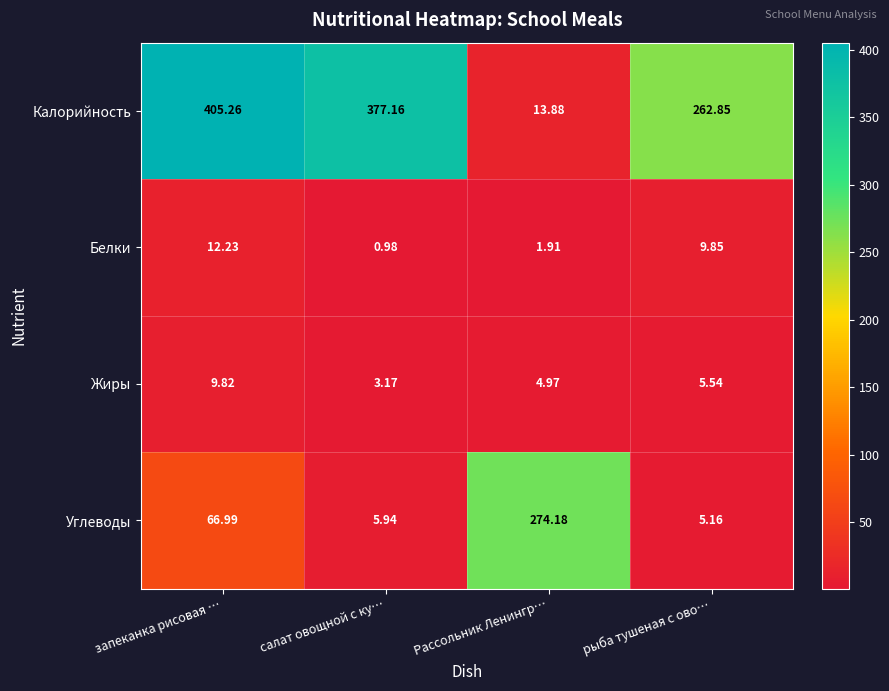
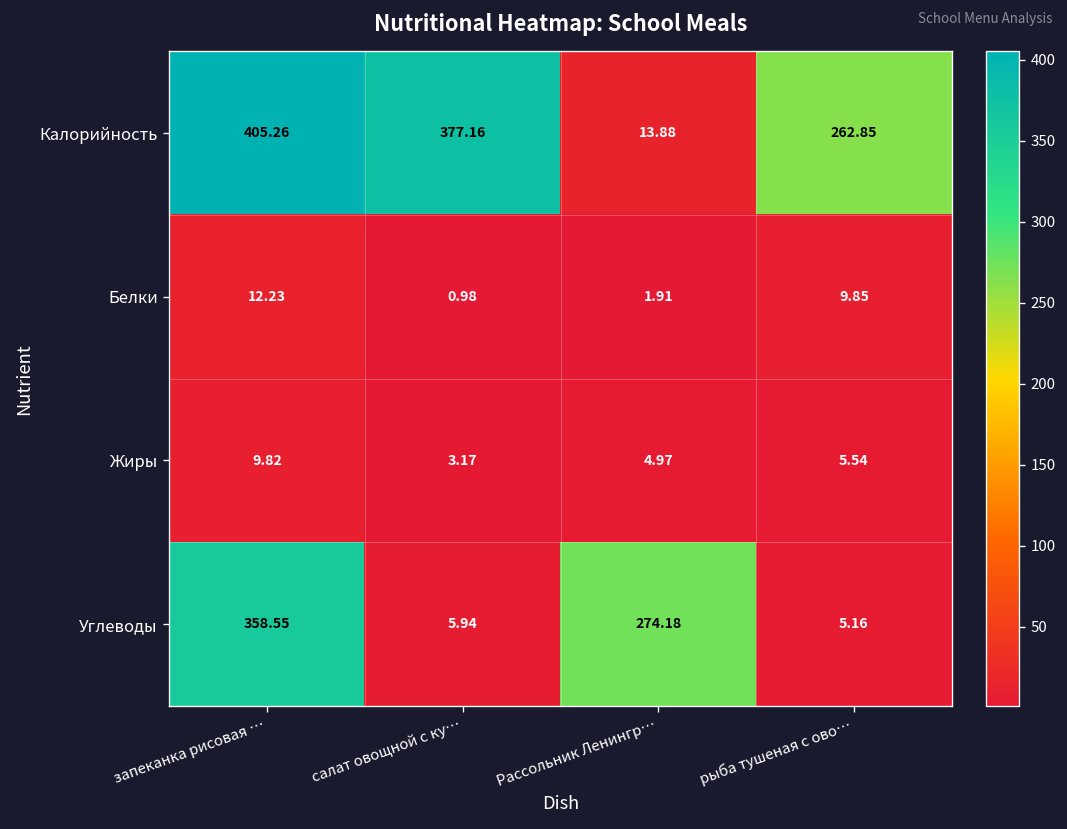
Углеводы, запеканка рисовая …: 66.99 -> 358.55
